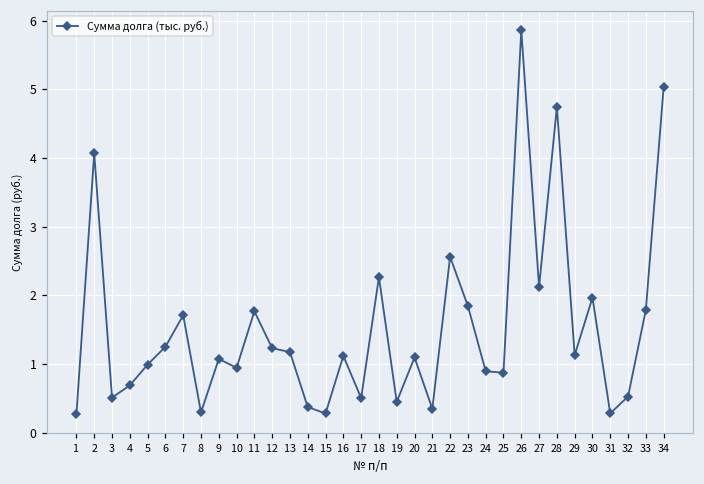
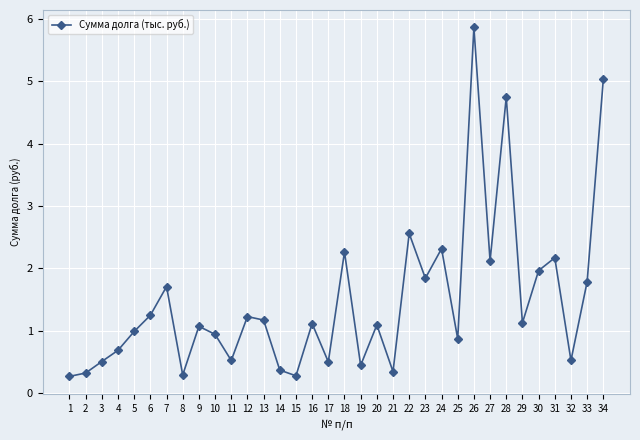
2: 4.1 -> 0.3
11: 1.8 -> 0.5
24: 0.9 -> 2.3
31: 0.3 -> 2.2
